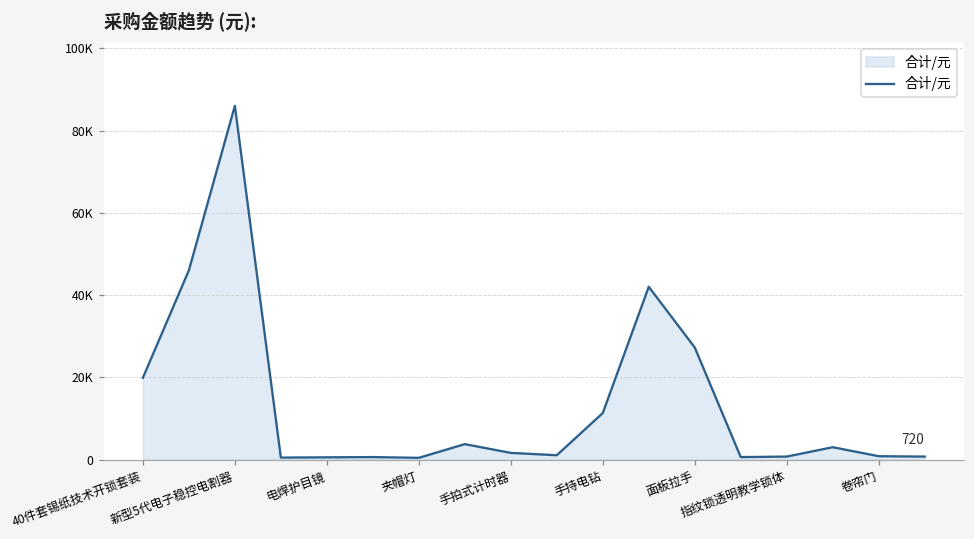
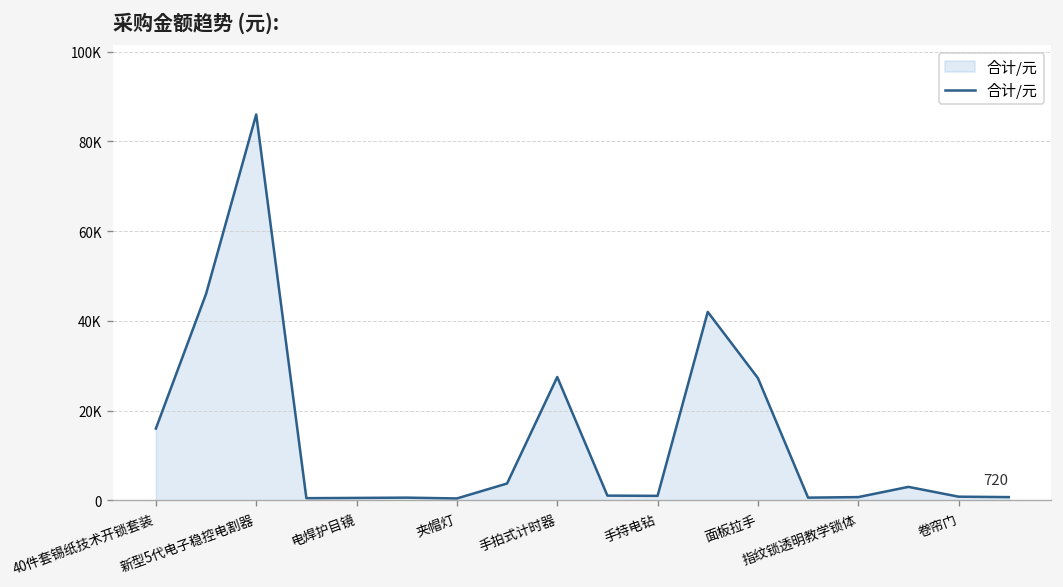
40件套锡纸技术开锁套装: 20000 -> 16000
手拍式计时器: 2000 -> 27000
手持电钻: 11000 -> 1000
